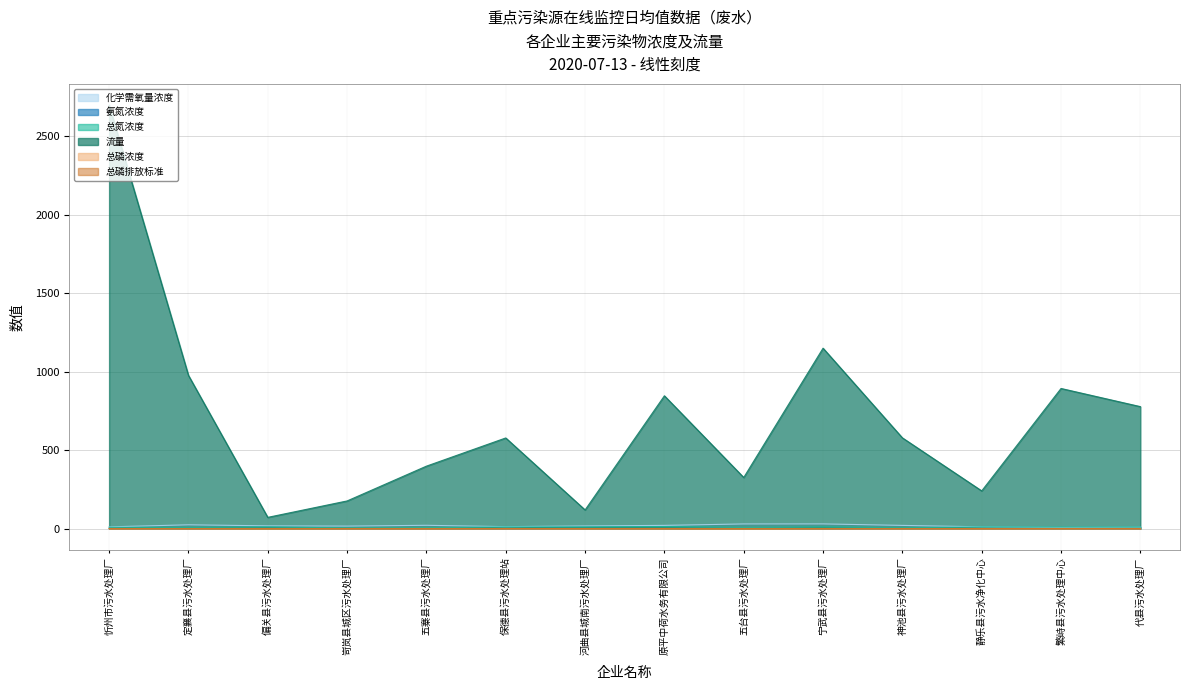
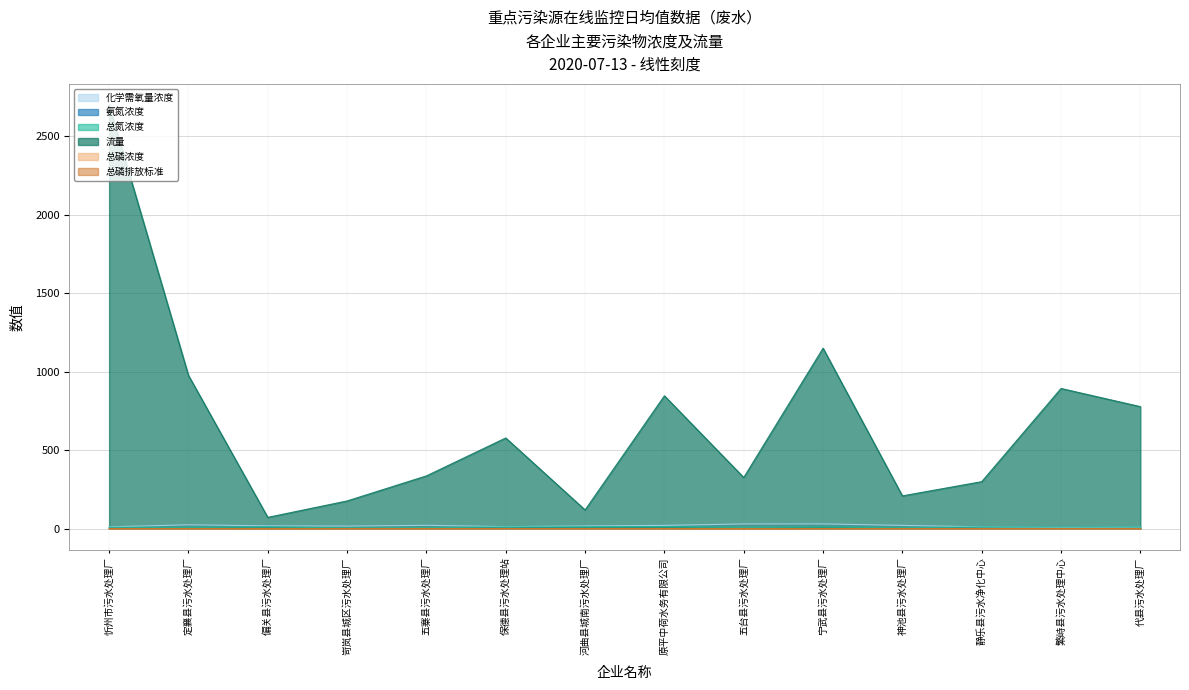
流量, 五寨县污水处理厂: 400 -> 340
流量, 神池县污水处理厂: 580 -> 210
流量, 静乐县污水净化中心: 240 -> 300
